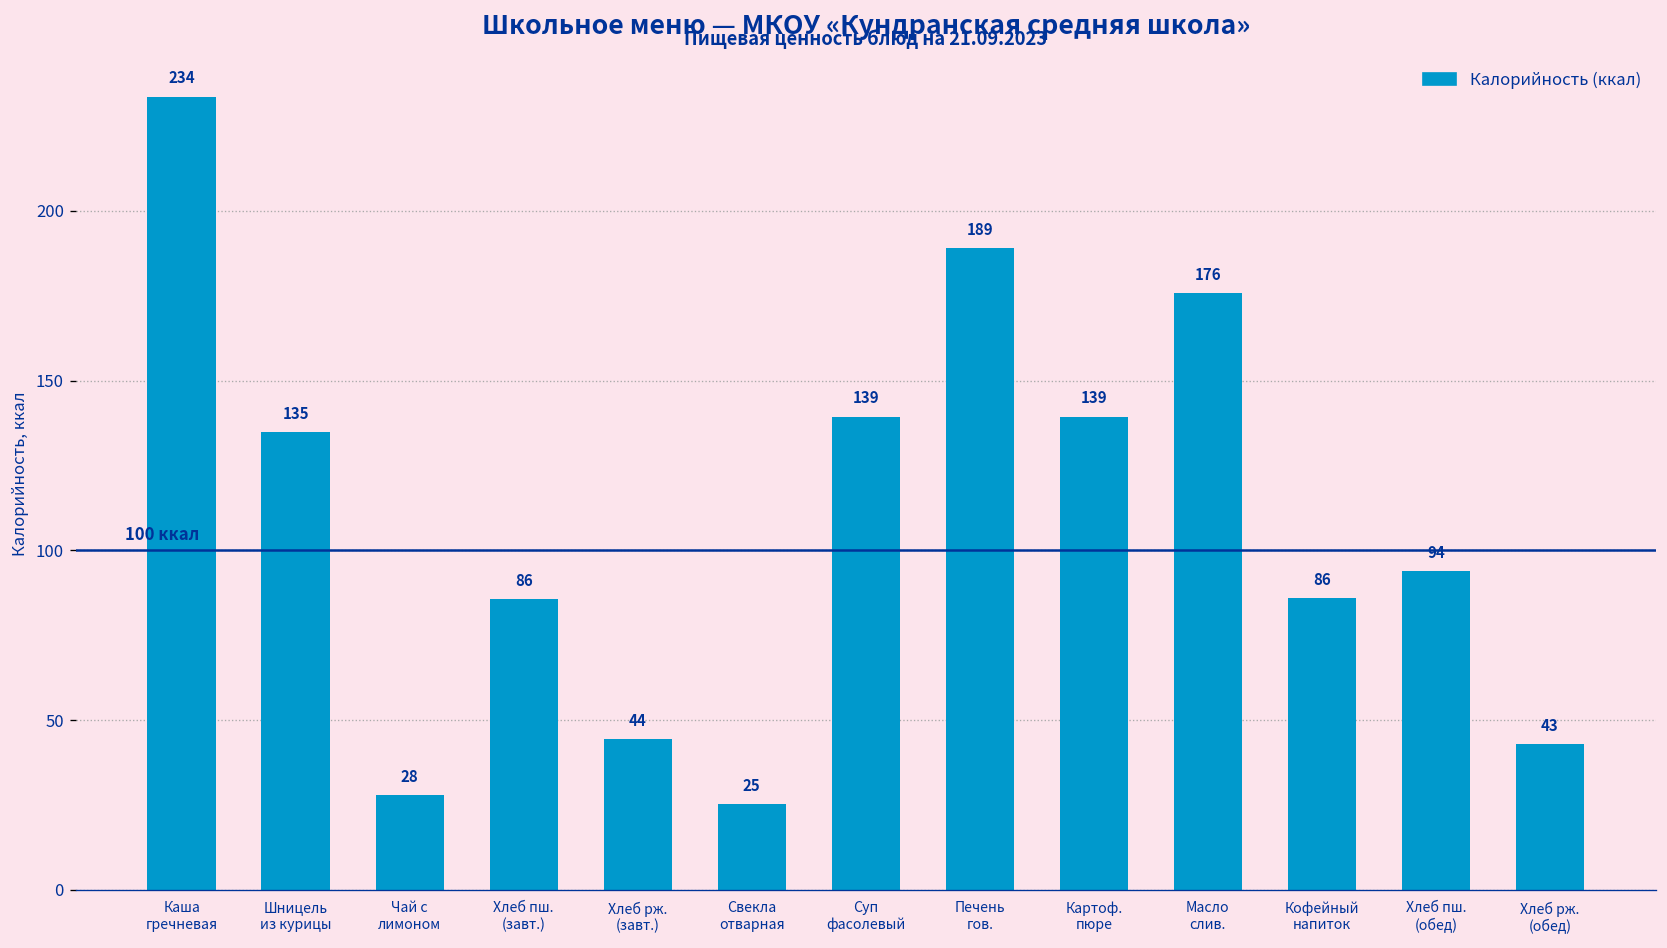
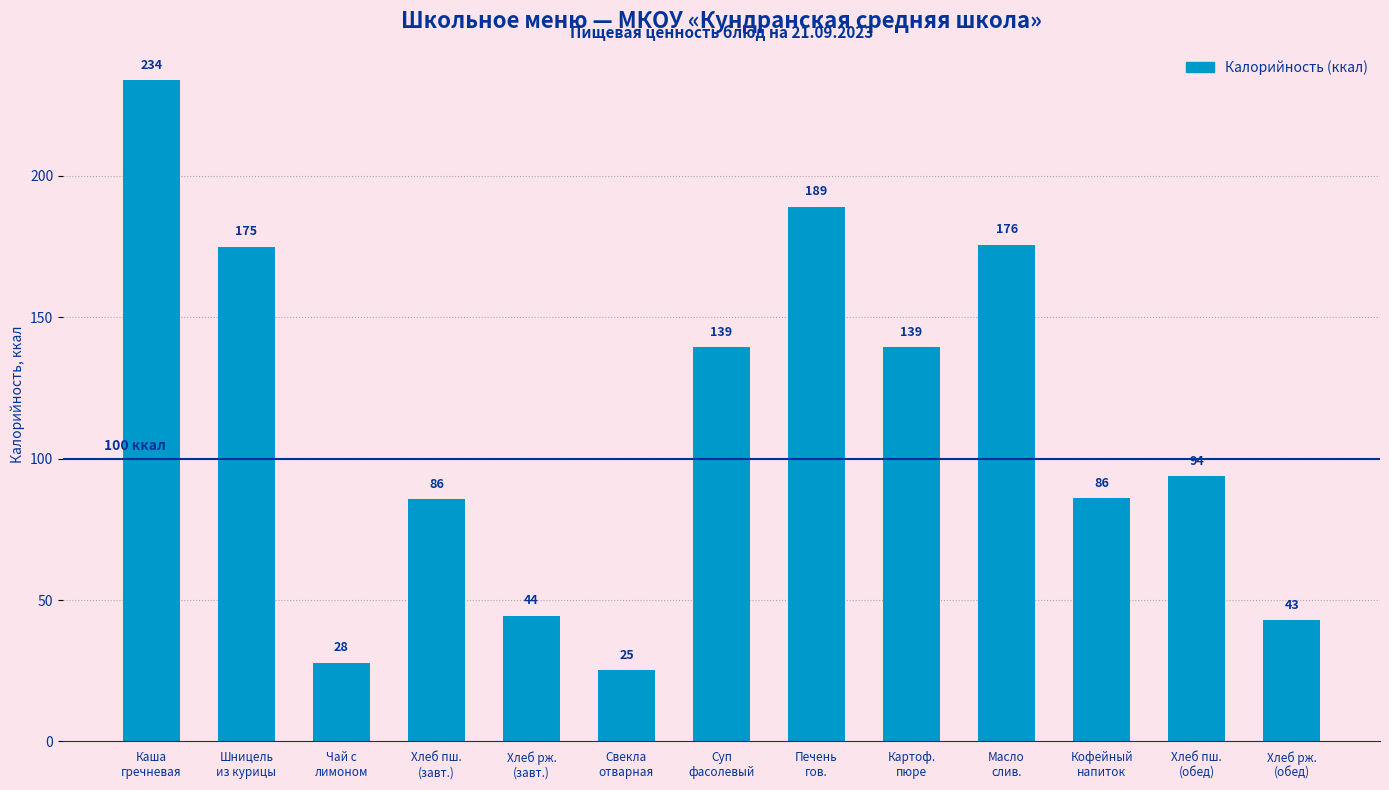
Шницель из курицы: 135 -> 175
